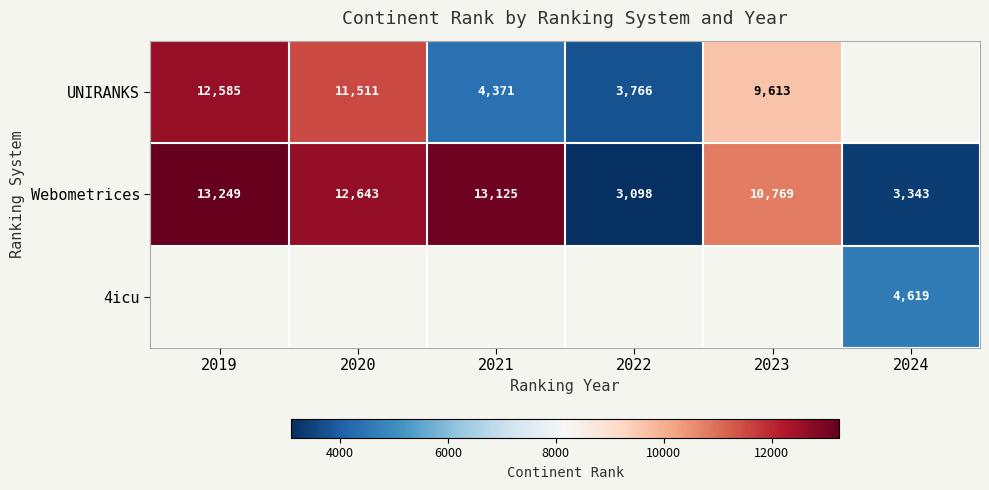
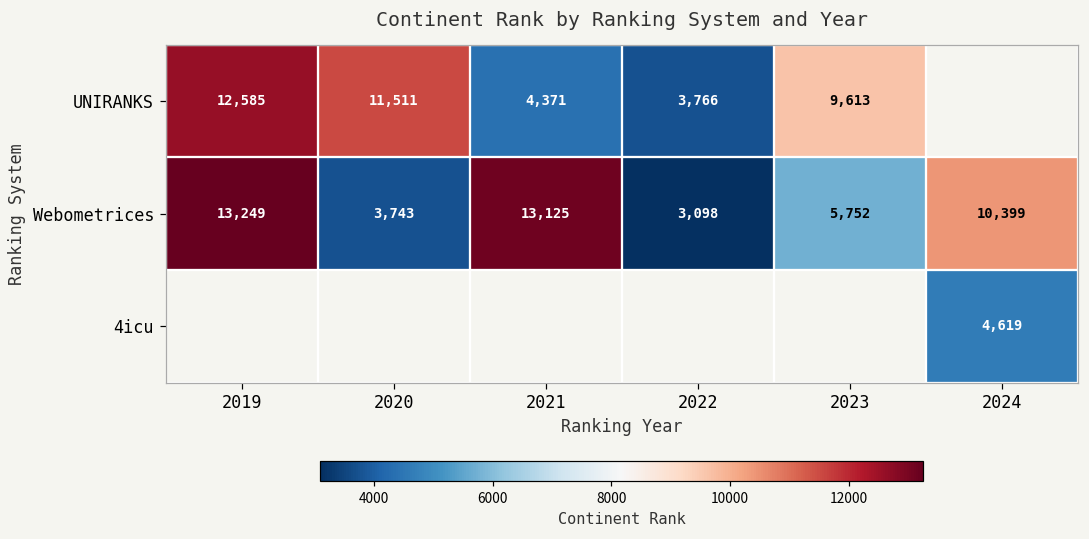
Webometrices, 2020: 12,643 -> 3,743
Webometrices, 2023: 10,769 -> 5,752
Webometrices, 2024: 3,343 -> 10,399
